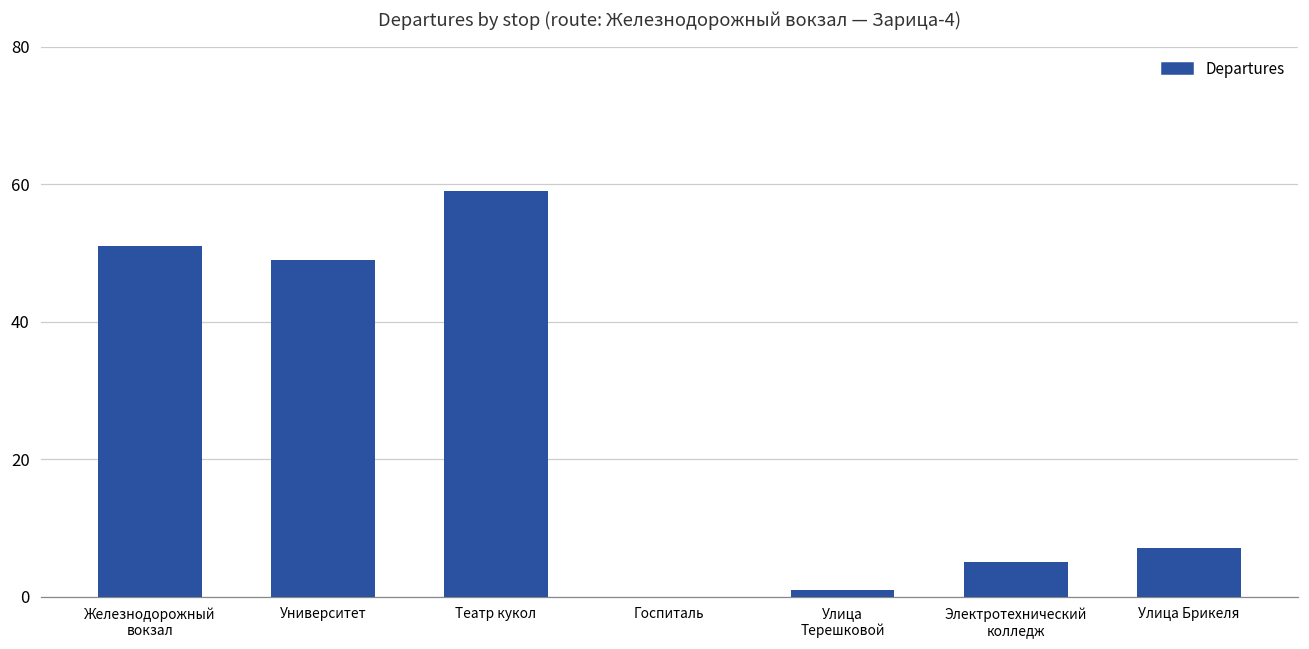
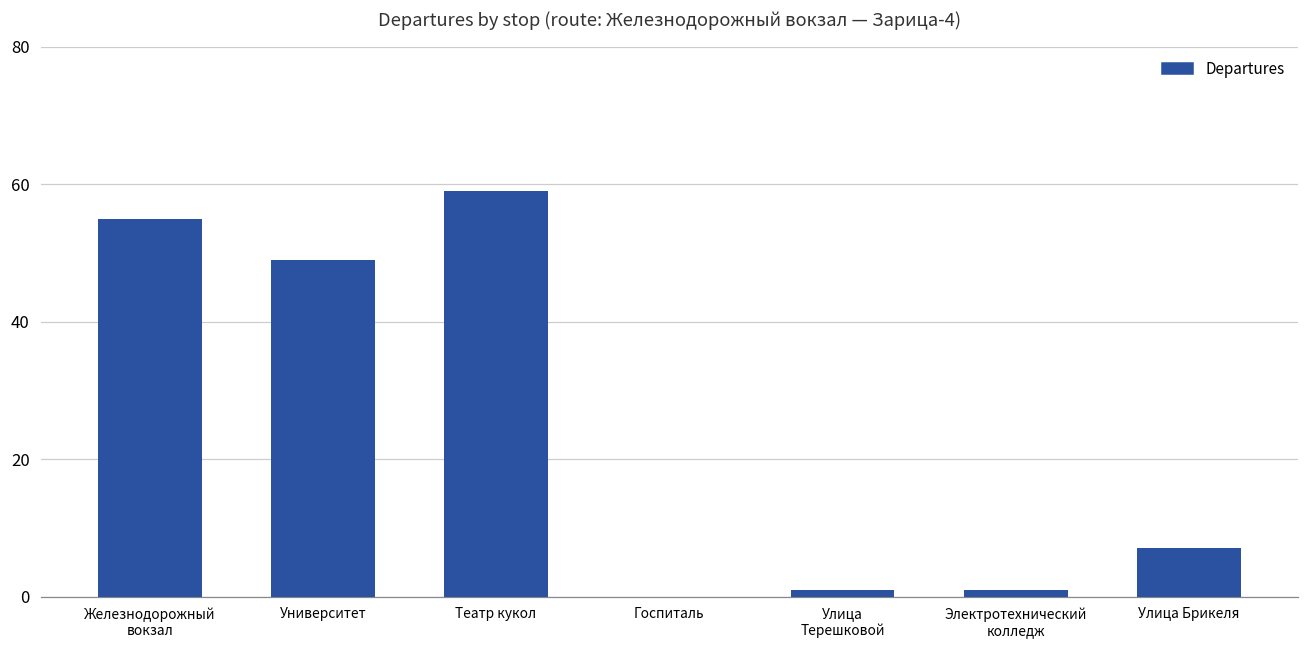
Железнодорожный вокзал: 51 -> 55
Электротехнический колледж: 5 -> 1
